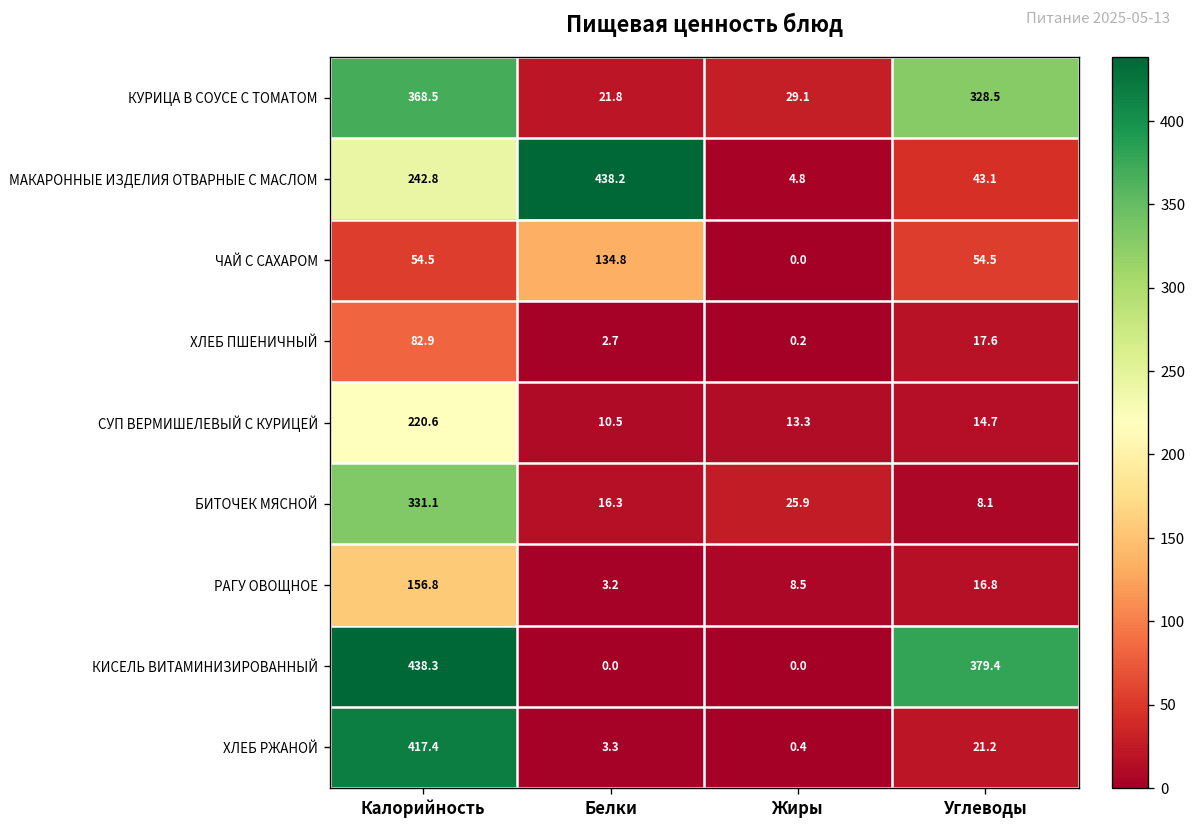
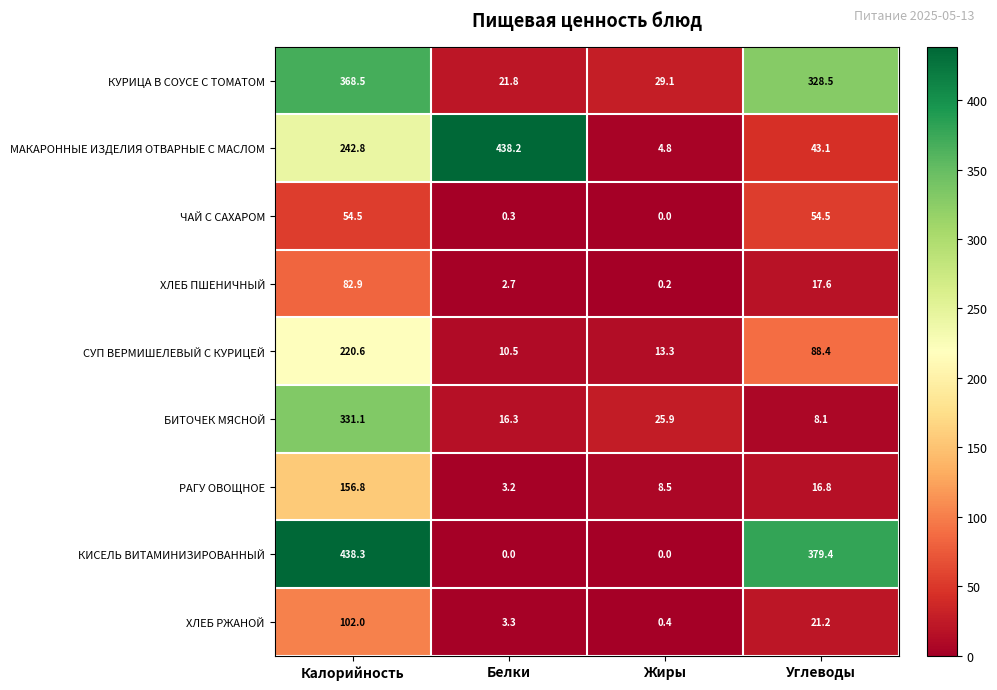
ЧАЙ С САХАРОМ, Белки: 134.8 -> 0.3
СУП ВЕРМИШЕЛЕВЫЙ С КУРИЦЕЙ, Углеводы: 14.7 -> 88.4
ХЛЕБ РЖАНОЙ, Калорийность: 417.4 -> 102.0
